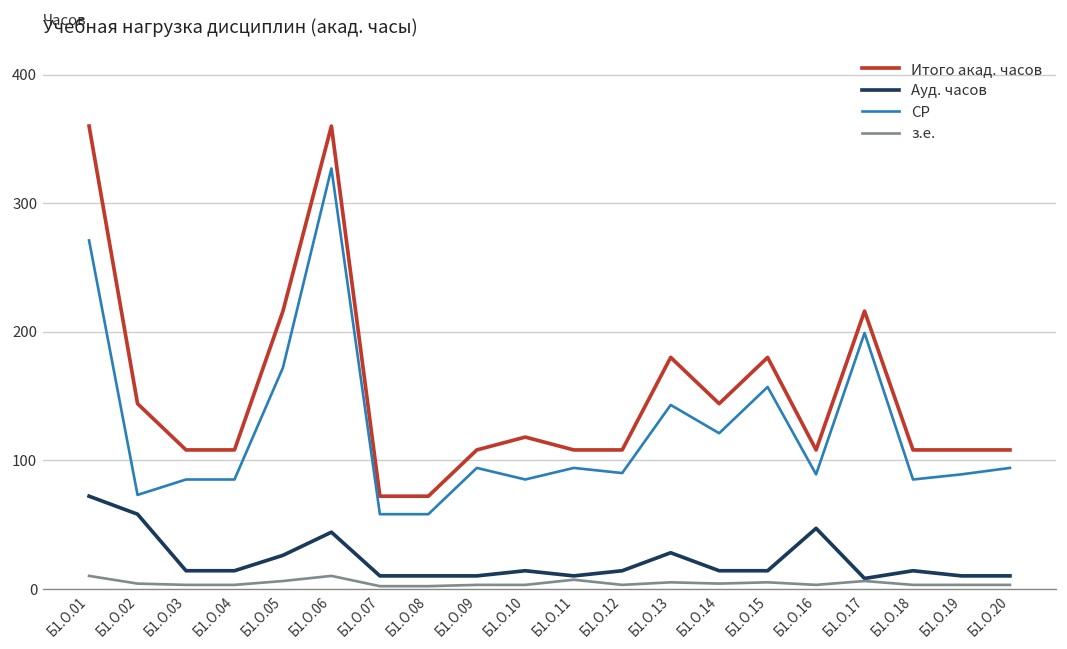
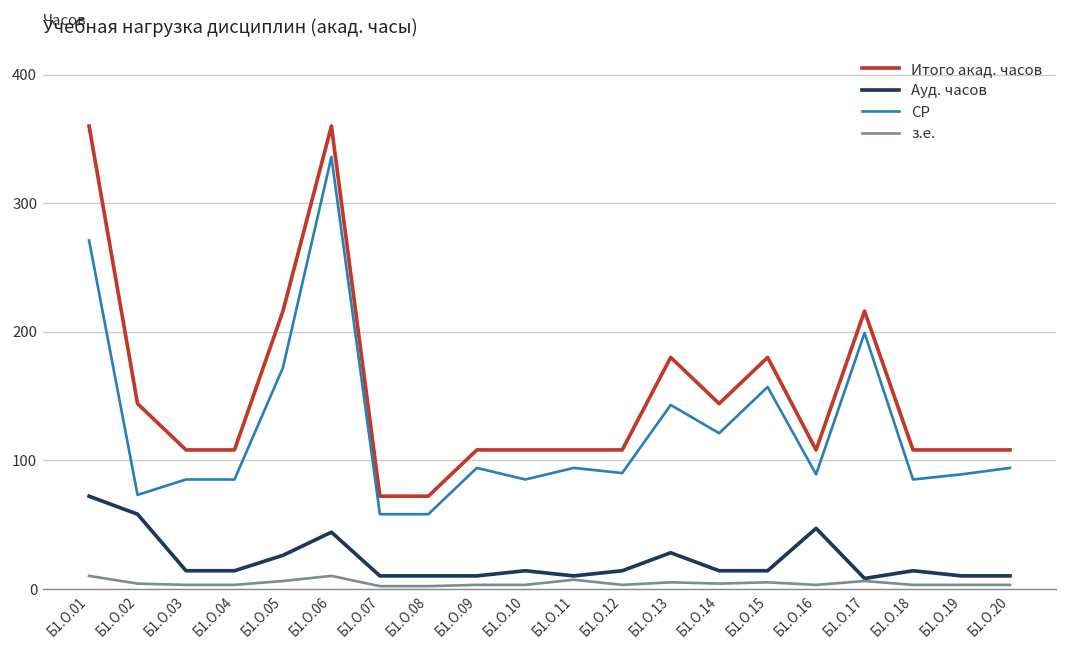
СР, Б1.О.06: 327 -> 336
Итого акад. часов, Б1.О.10: 118 -> 108
